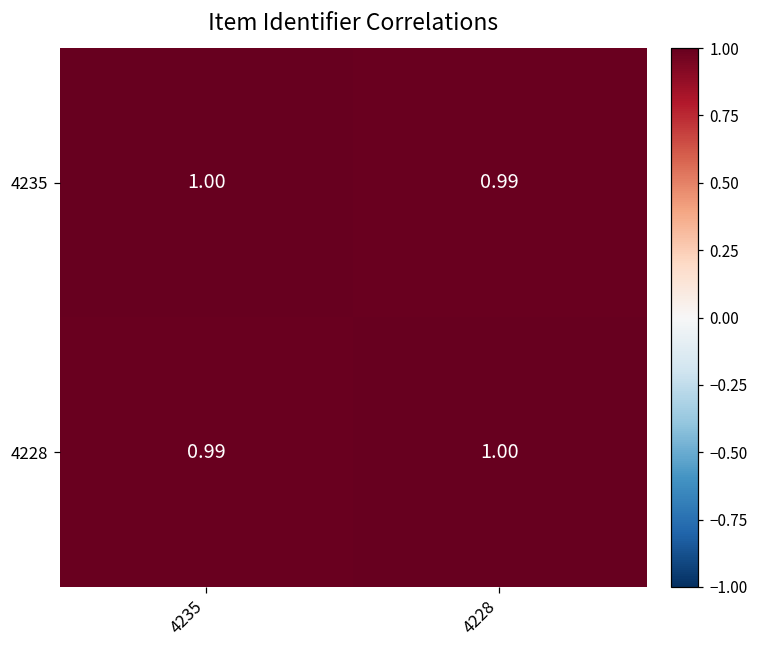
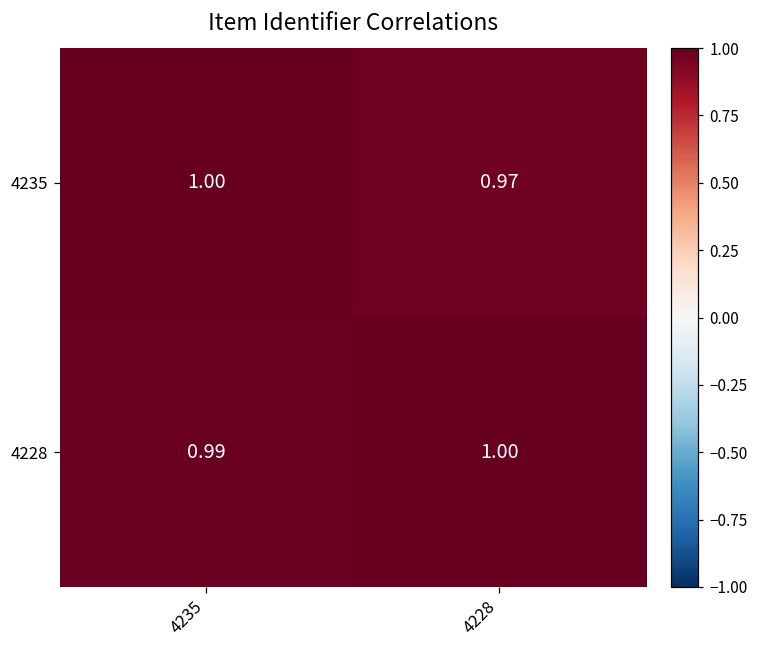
4235, 4228: 0.99 -> 0.97
